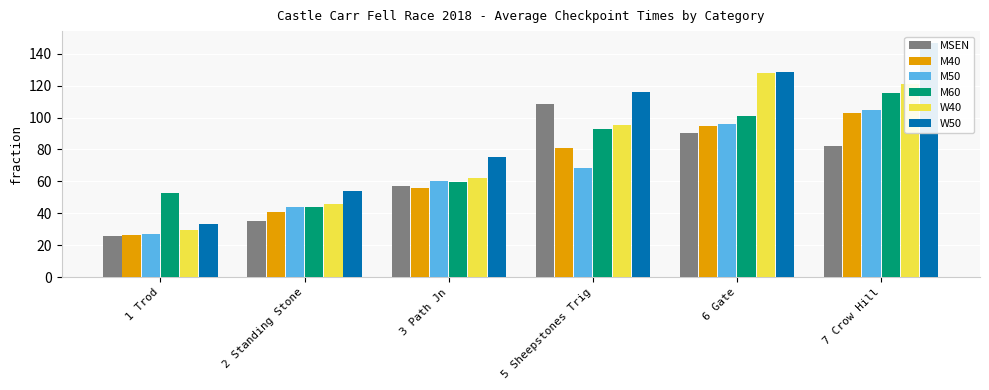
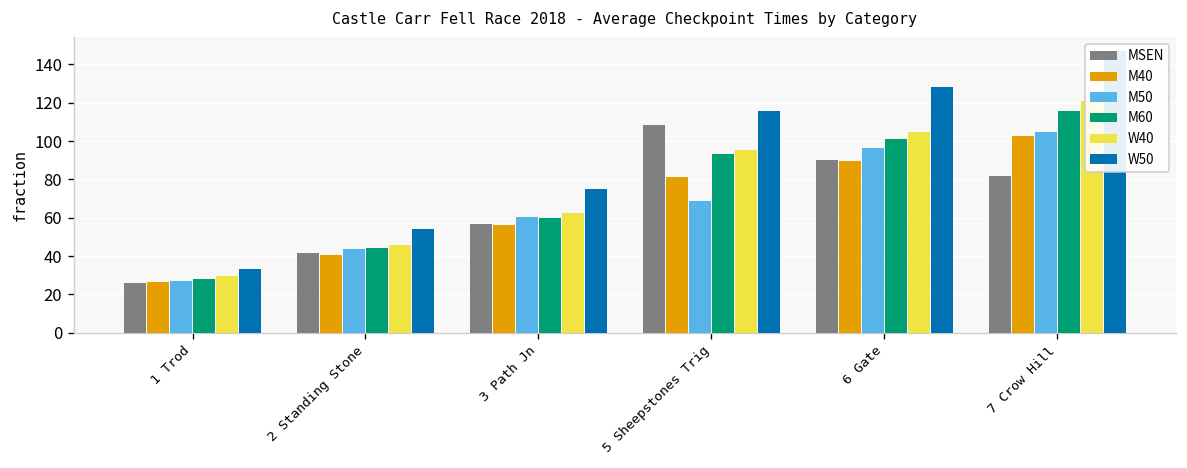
M60, 1 Trod: 53 -> 28
MSEN, 2 Standing Stone: 35 -> 41
M40, 6 Gate: 95 -> 90
W40, 6 Gate: 128 -> 105
